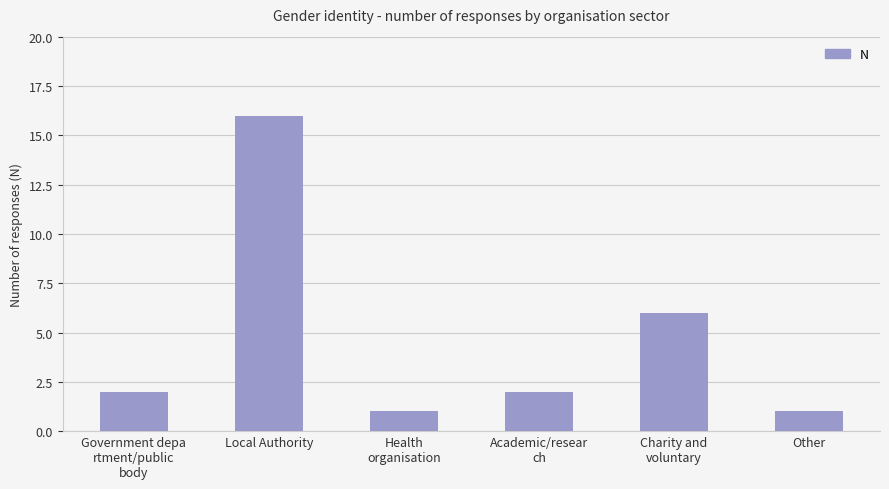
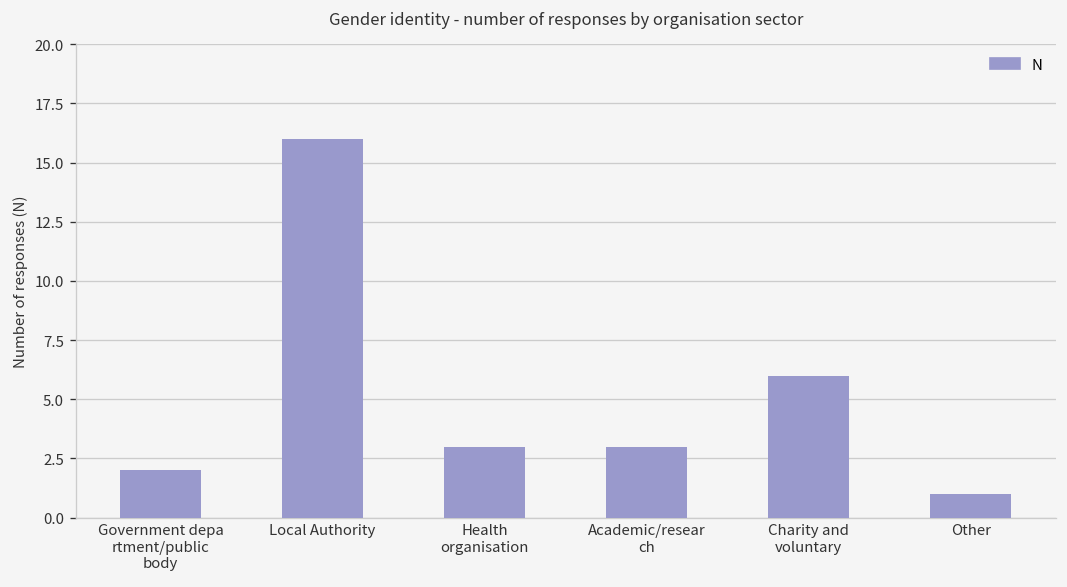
Health organisation: 1 -> 3
Academic/resear ch: 2 -> 3
